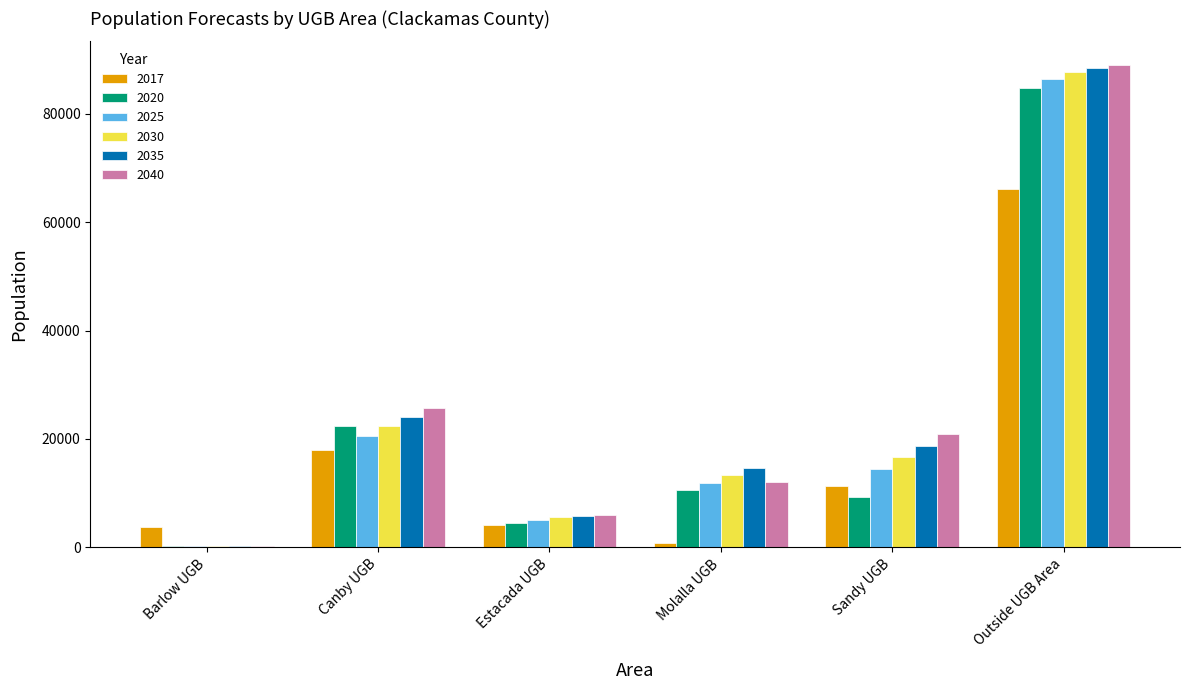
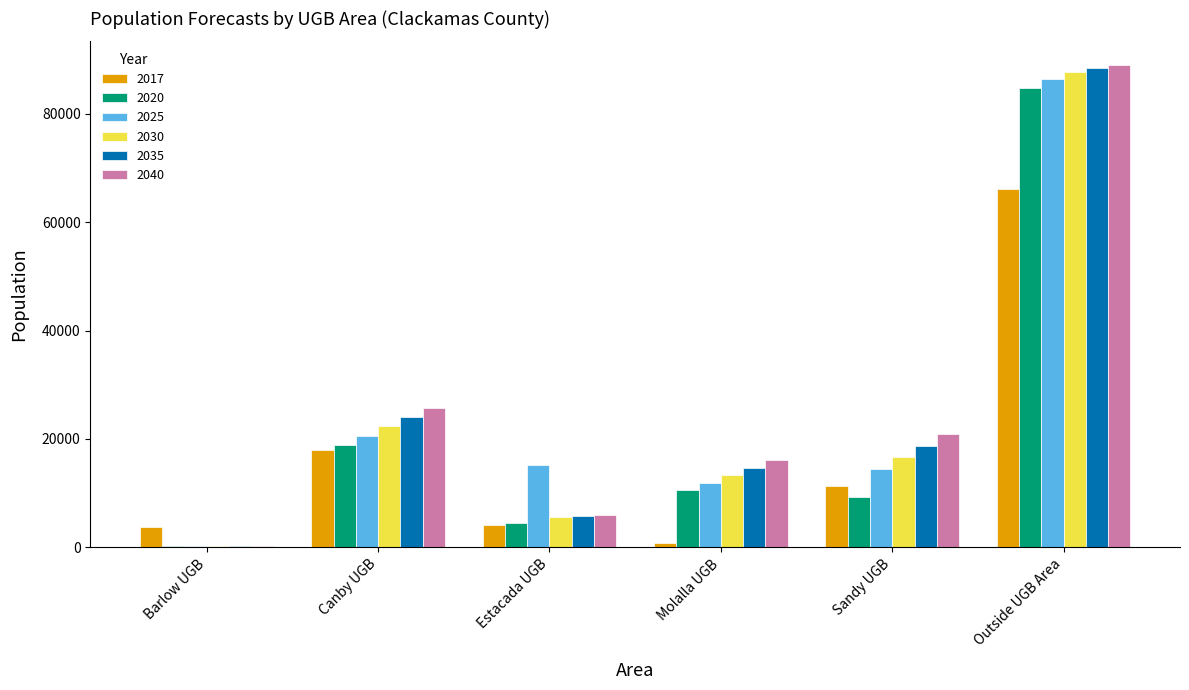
2020, Canby UGB: 22000 -> 19000
2025, Estacada UGB: 5000 -> 15000
2040, Molalla UGB: 12000 -> 16000
